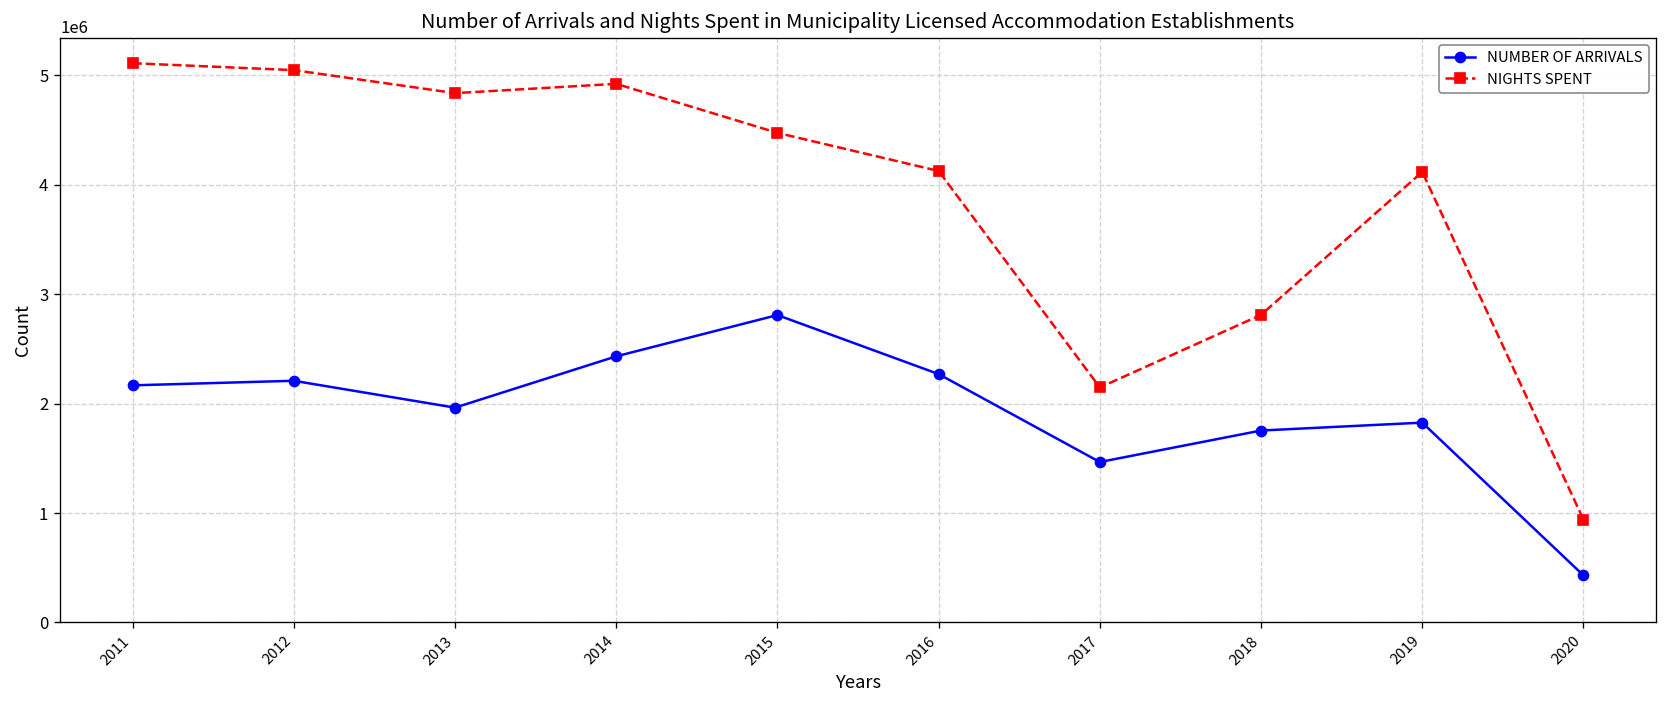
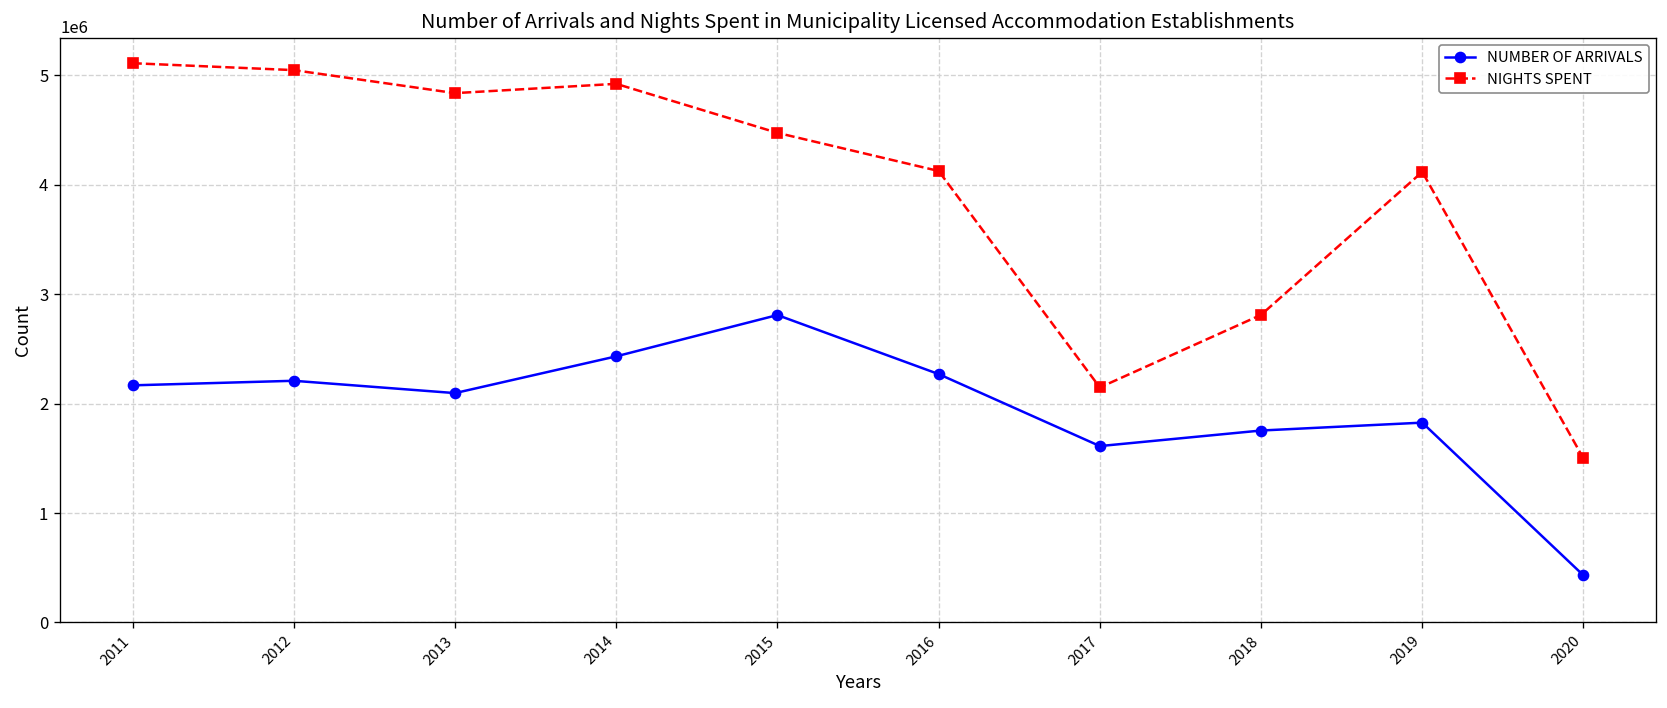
NUMBER OF ARRIVALS, 2013: 2000000 -> 2100000
NUMBER OF ARRIVALS, 2017: 1500000 -> 1600000
NIGHTS SPENT, 2020: 900000 -> 1500000
